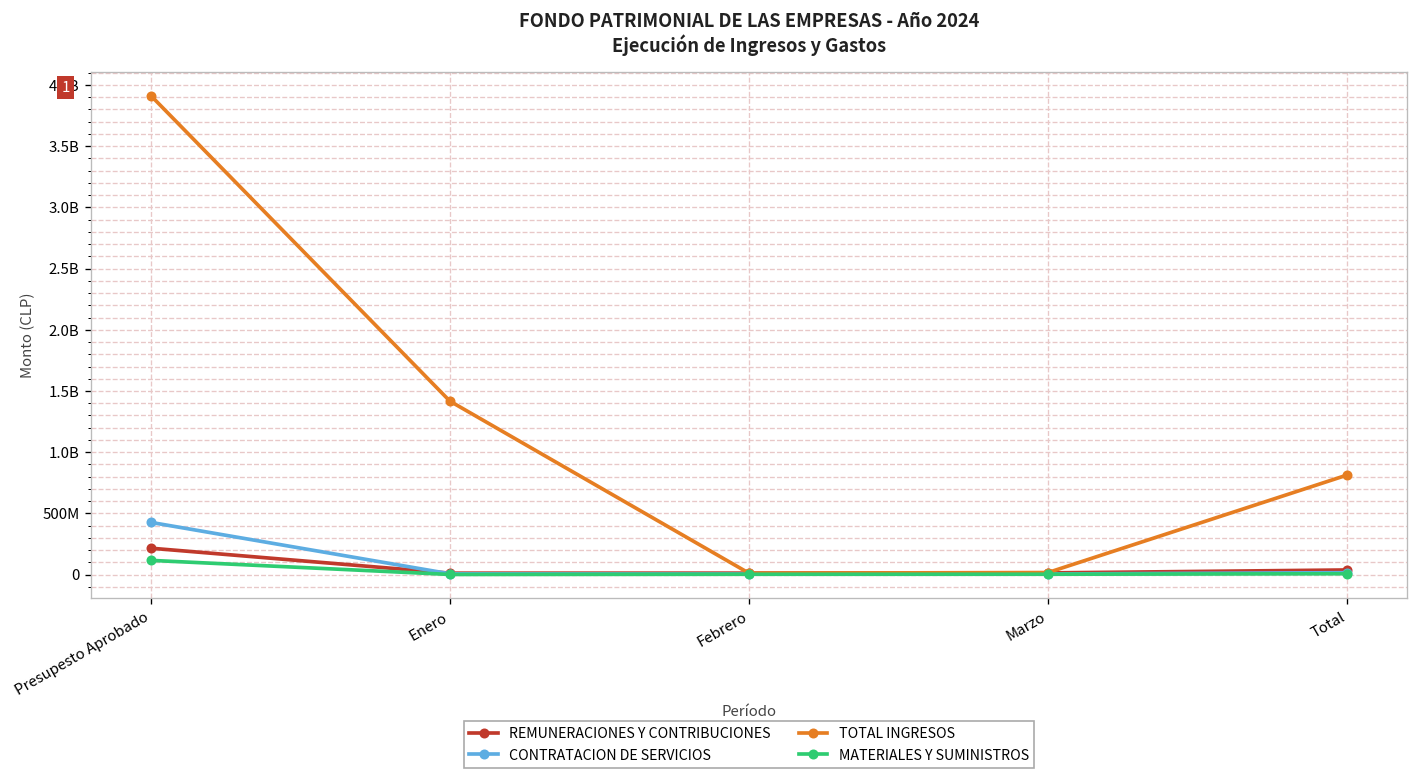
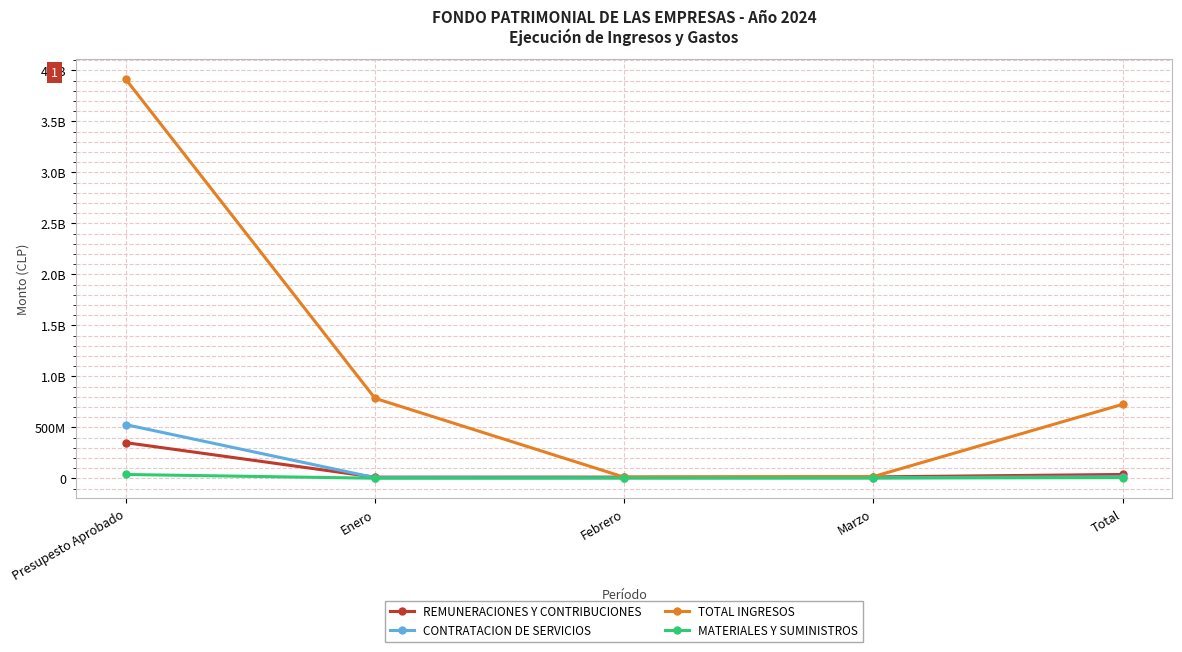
REMUNERACIONES Y CONTRIBUCIONES, Presupesto Aprobado: 220000000 -> 350000000
CONTRATACION DE SERVICIOS, Presupesto Aprobado: 430000000 -> 530000000
MATERIALES Y SUMINISTROS, Presupesto Aprobado: 120000000 -> 40000000
TOTAL INGRESOS, Enero: 1420000000 -> 780000000
TOTAL INGRESOS, Total: 810000000 -> 730000000
